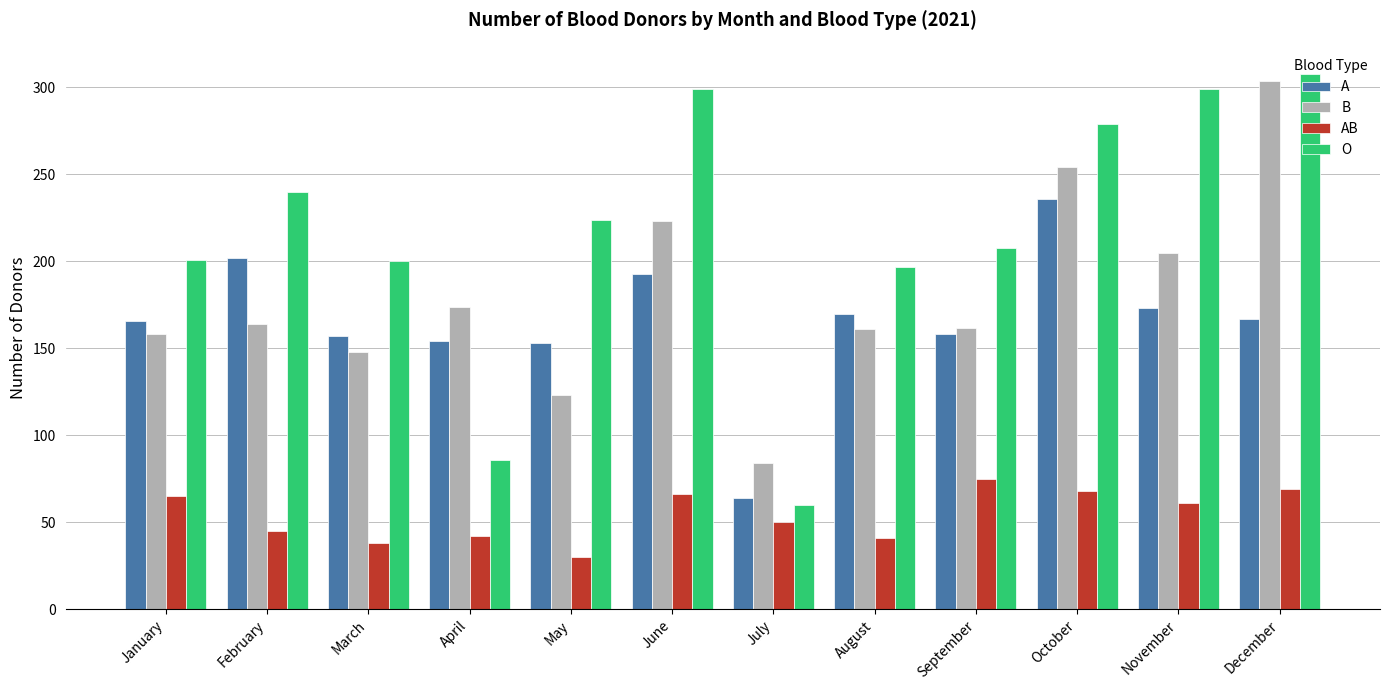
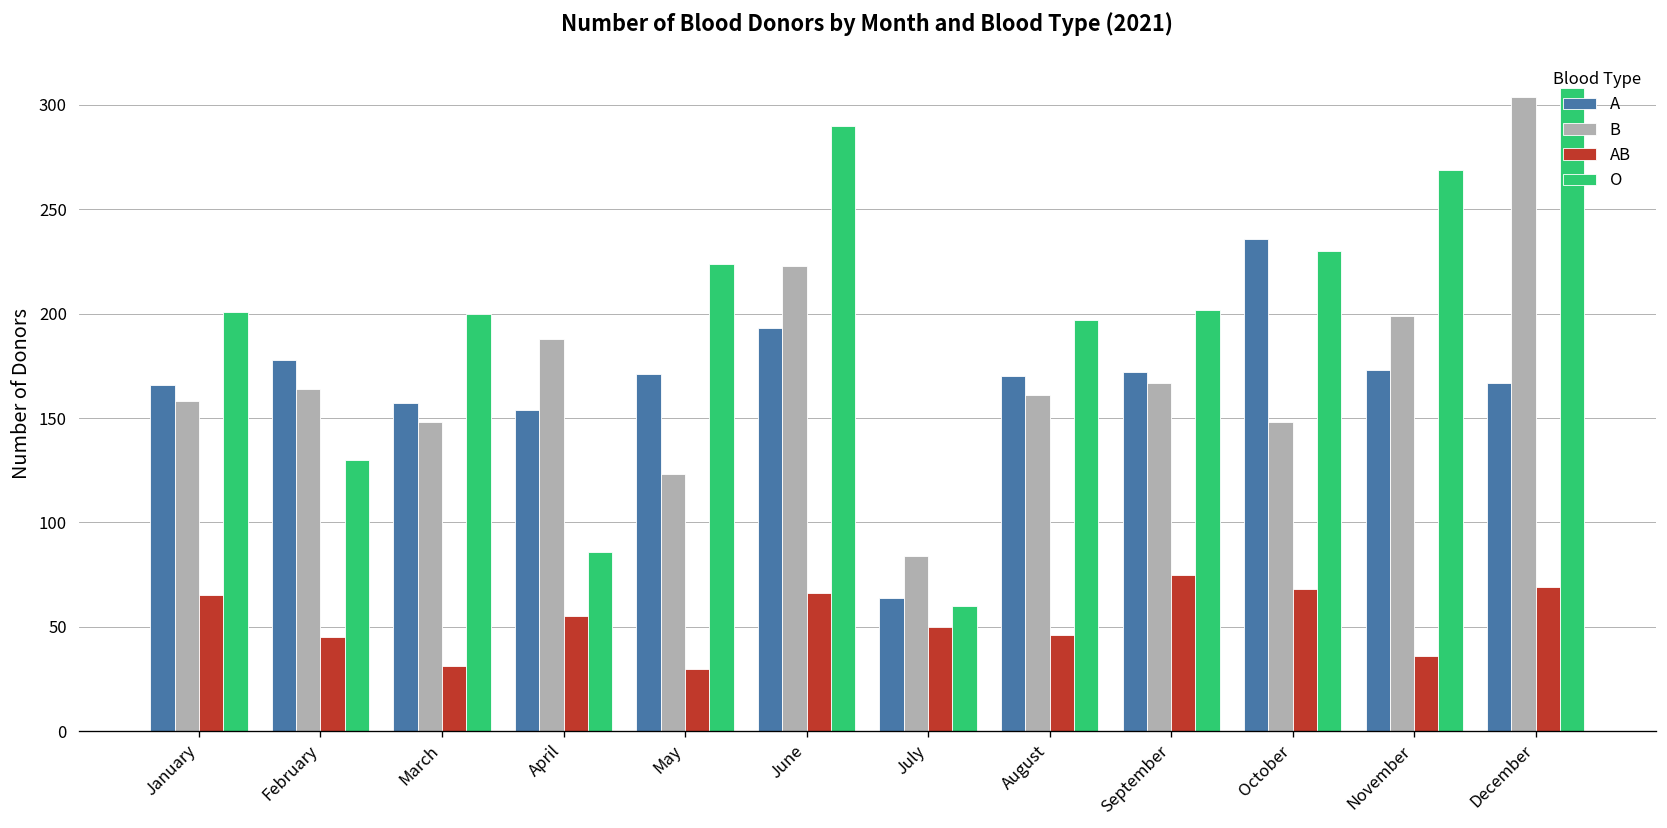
A, February: 202 -> 178
O, February: 240 -> 130
AB, March: 38 -> 31
B, April: 174 -> 188
AB, April: 42 -> 55
A, May: 153 -> 171
O, June: 299 -> 290
AB, August: 41 -> 46
A, September: 158 -> 172
B, September: 162 -> 167
O, September: 208 -> 202
B, October: 254 -> 148
O, October: 279 -> 230
B, November: 205 -> 199
AB, November: 61 -> 36
O, November: 299 -> 269
